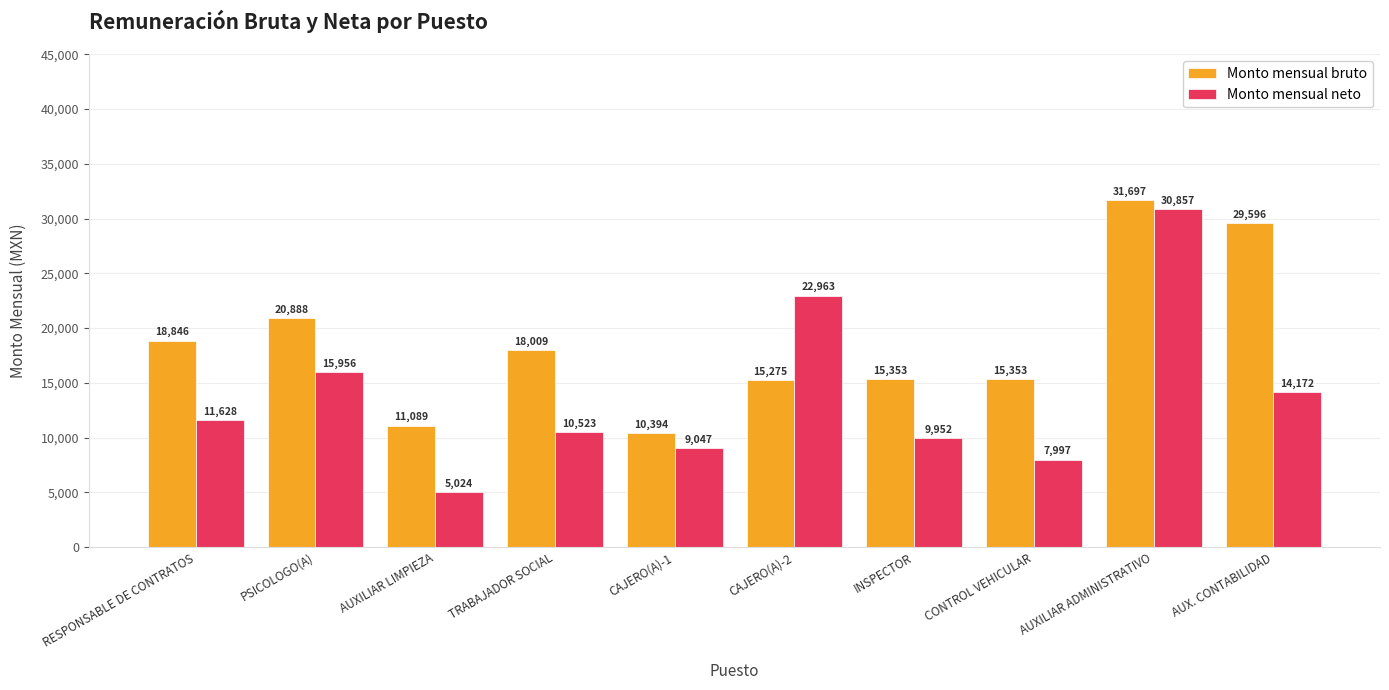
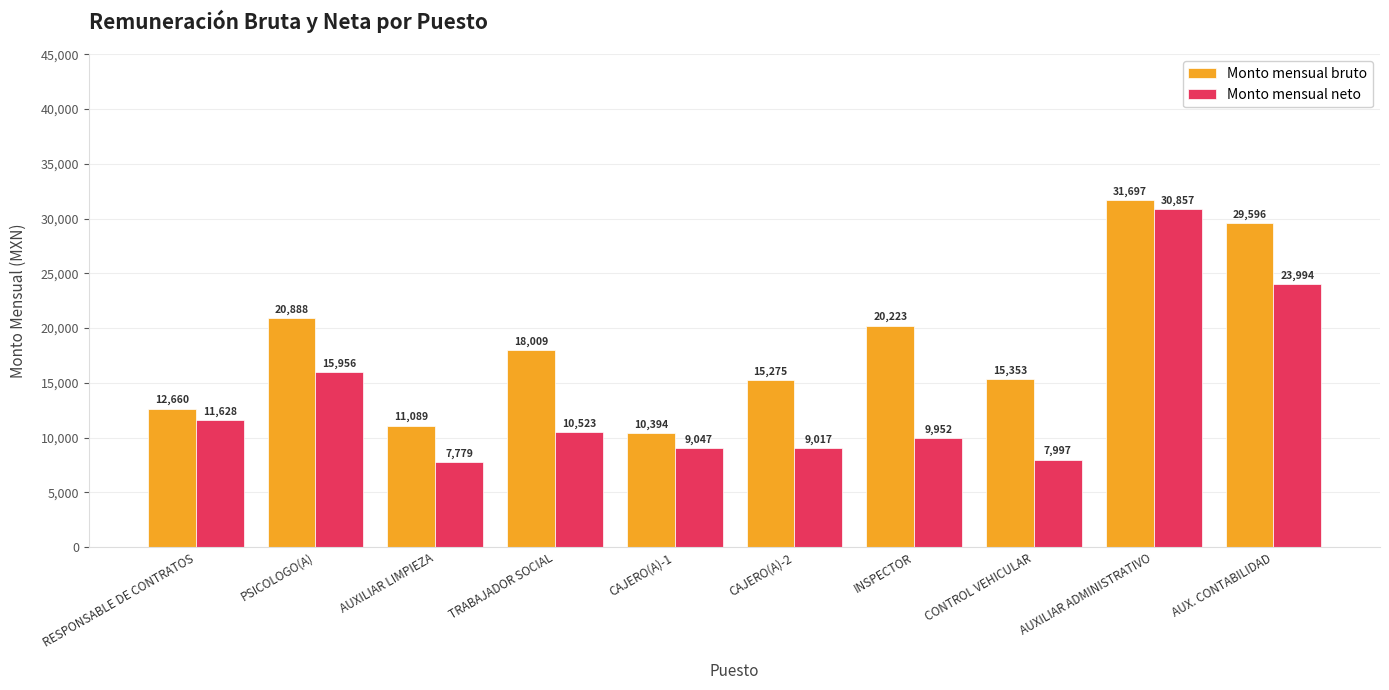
Monto mensual bruto, RESPONSABLE DE CONTRATOS: 18,846 -> 12,660
Monto mensual neto, AUXILIAR LIMPIEZA: 5,024 -> 7,779
Monto mensual neto, CAJERO(A)-2: 22,963 -> 9,017
Monto mensual bruto, INSPECTOR: 15,353 -> 20,223
Monto mensual neto, AUX. CONTABILIDAD: 14,172 -> 23,994
